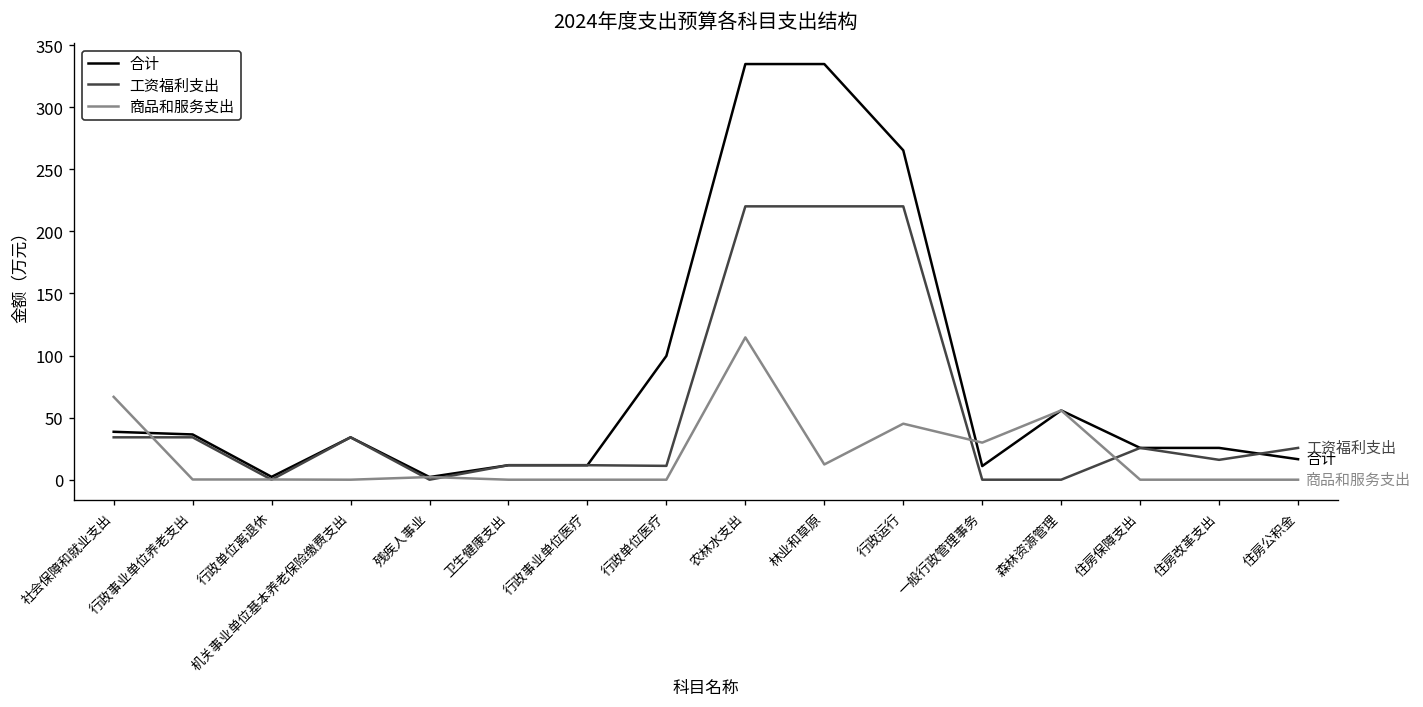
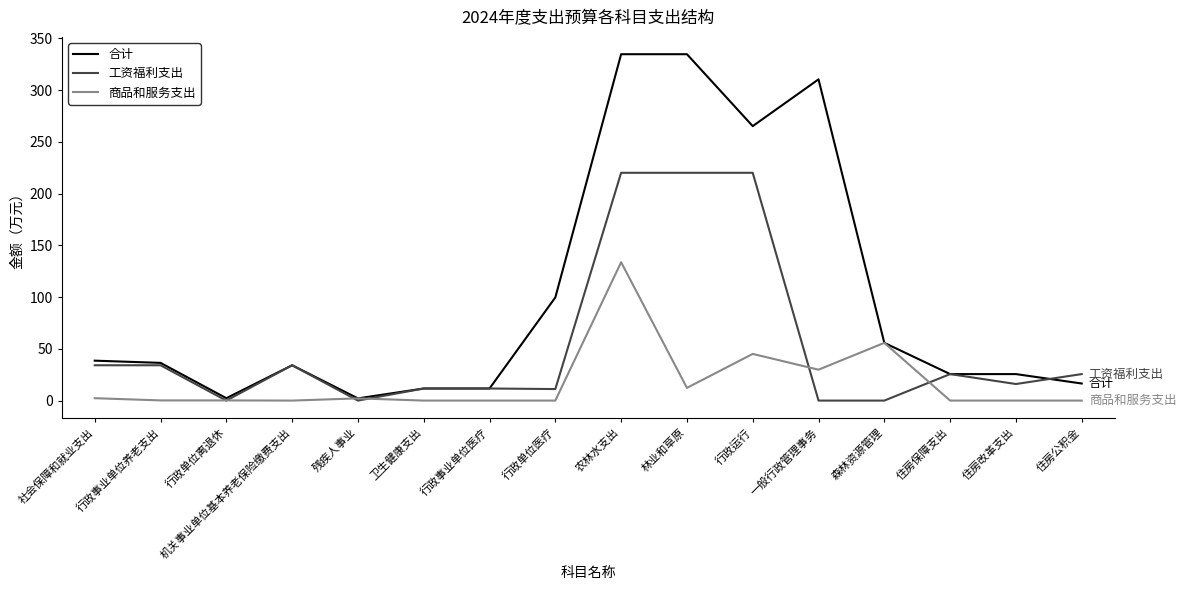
商品和服务支出, 社会保障和就业支出: 67 -> 2
商品和服务支出, 农林水支出: 115 -> 134
合计, 一般行政管理事务: 11 -> 310
